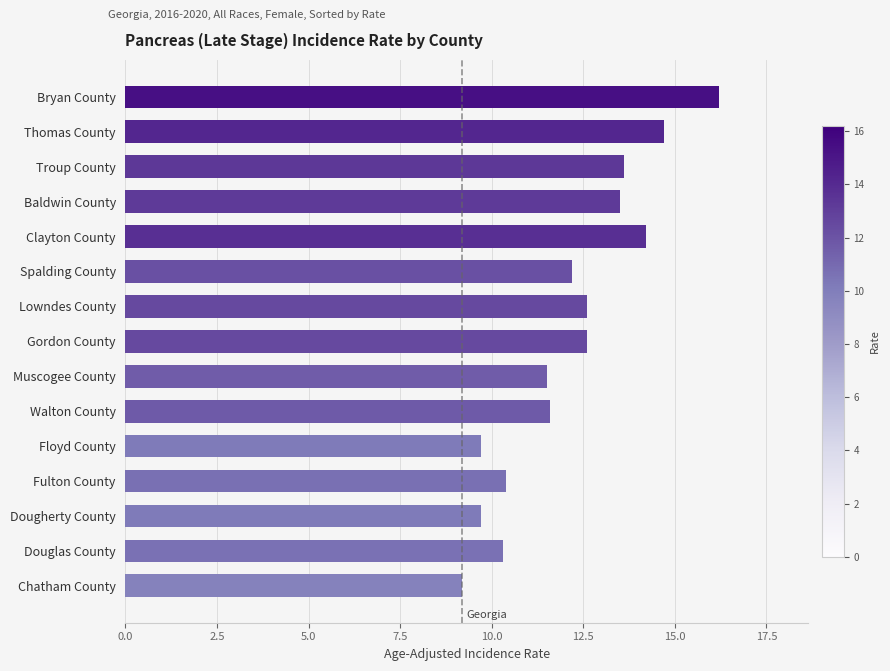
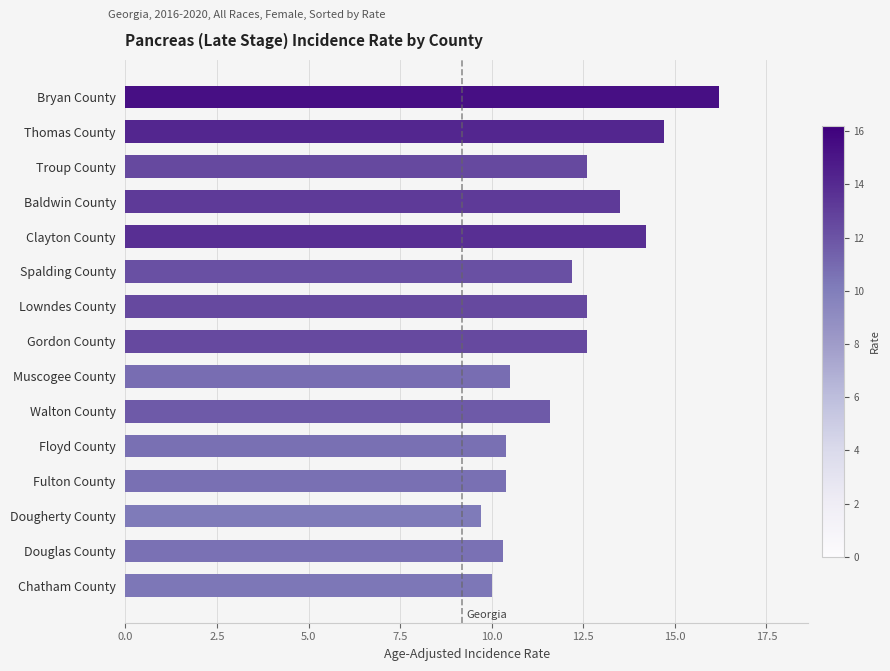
Troup County: 13.6 -> 12.6
Muscogee County: 11.5 -> 10.5
Floyd County: 9.7 -> 10.4
Chatham County: 9.2 -> 10.0
